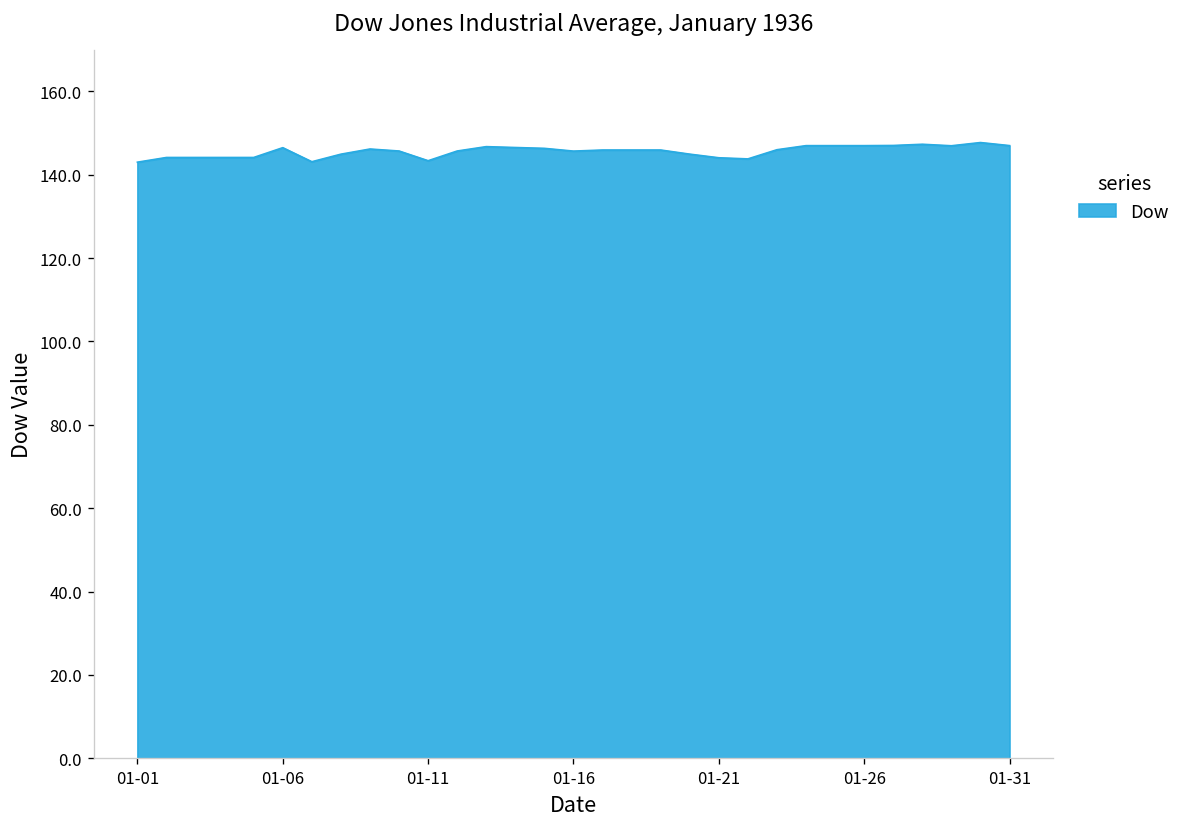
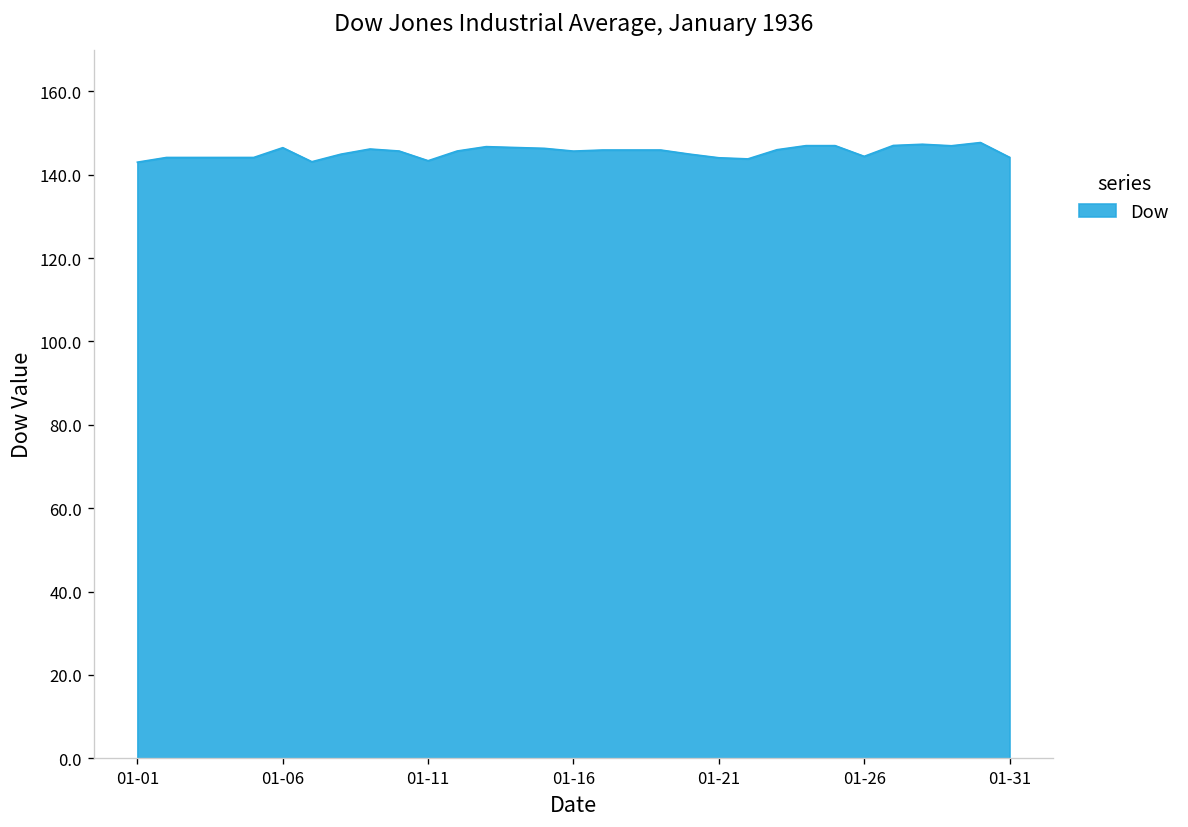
01-26: 147 -> 144
01-31: 147 -> 144
